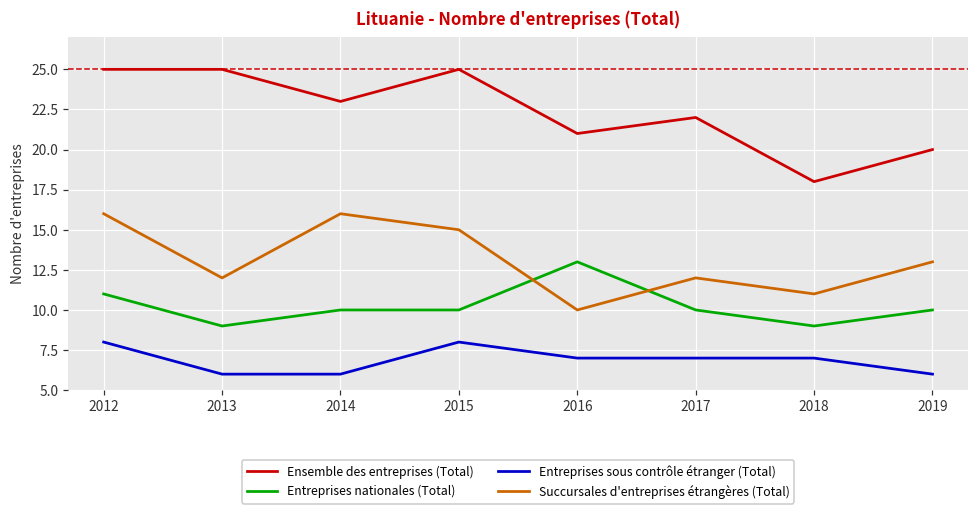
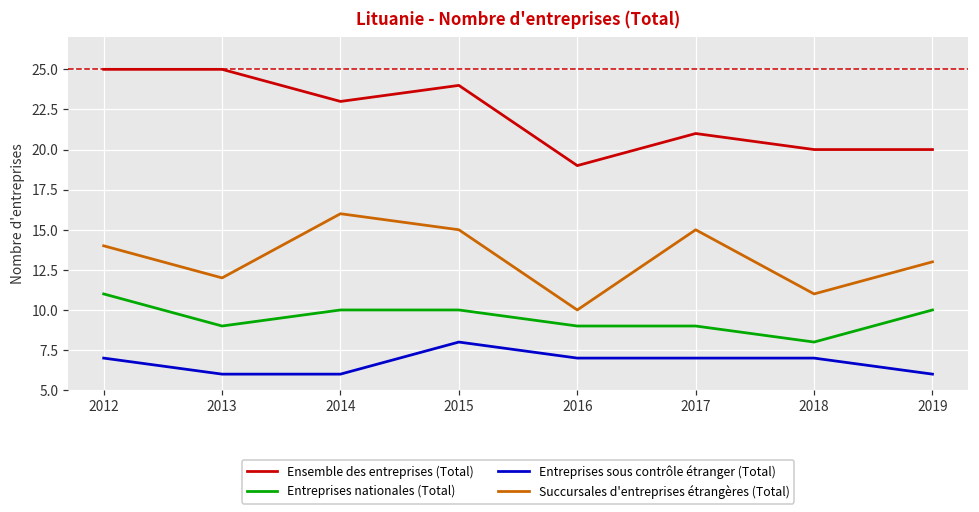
Entreprises sous contrôle étranger (Total), 2012: 8 -> 7
Succursales d'entreprises étrangères (Total), 2012: 16 -> 14
Ensemble des entreprises (Total), 2015: 25 -> 24
Ensemble des entreprises (Total), 2016: 21 -> 19
Entreprises nationales (Total), 2016: 13 -> 9
Ensemble des entreprises (Total), 2017: 22 -> 21
Entreprises nationales (Total), 2017: 10 -> 9
Succursales d'entreprises étrangères (Total), 2017: 12 -> 15
Ensemble des entreprises (Total), 2018: 18 -> 20
Entreprises nationales (Total), 2018: 9 -> 8
